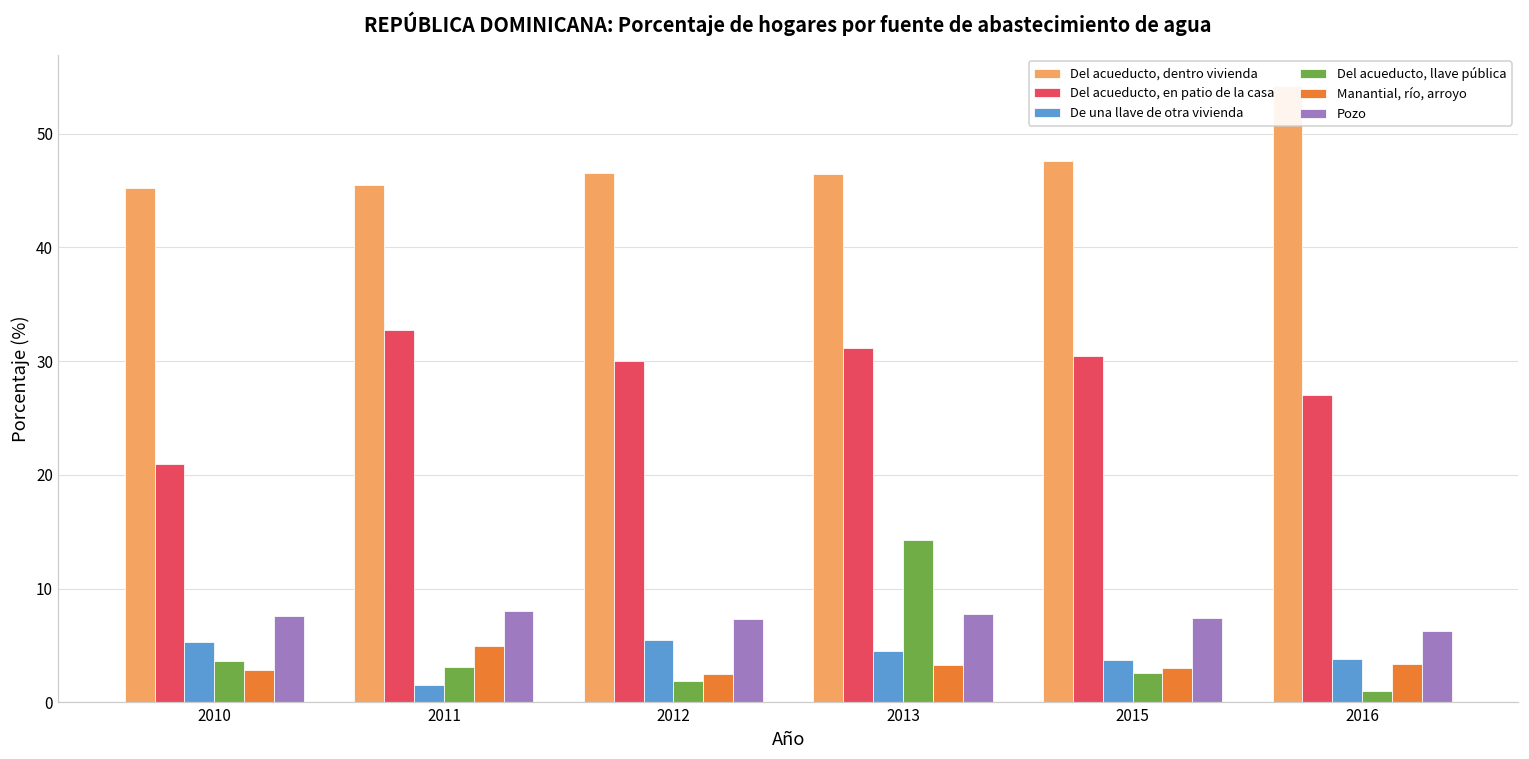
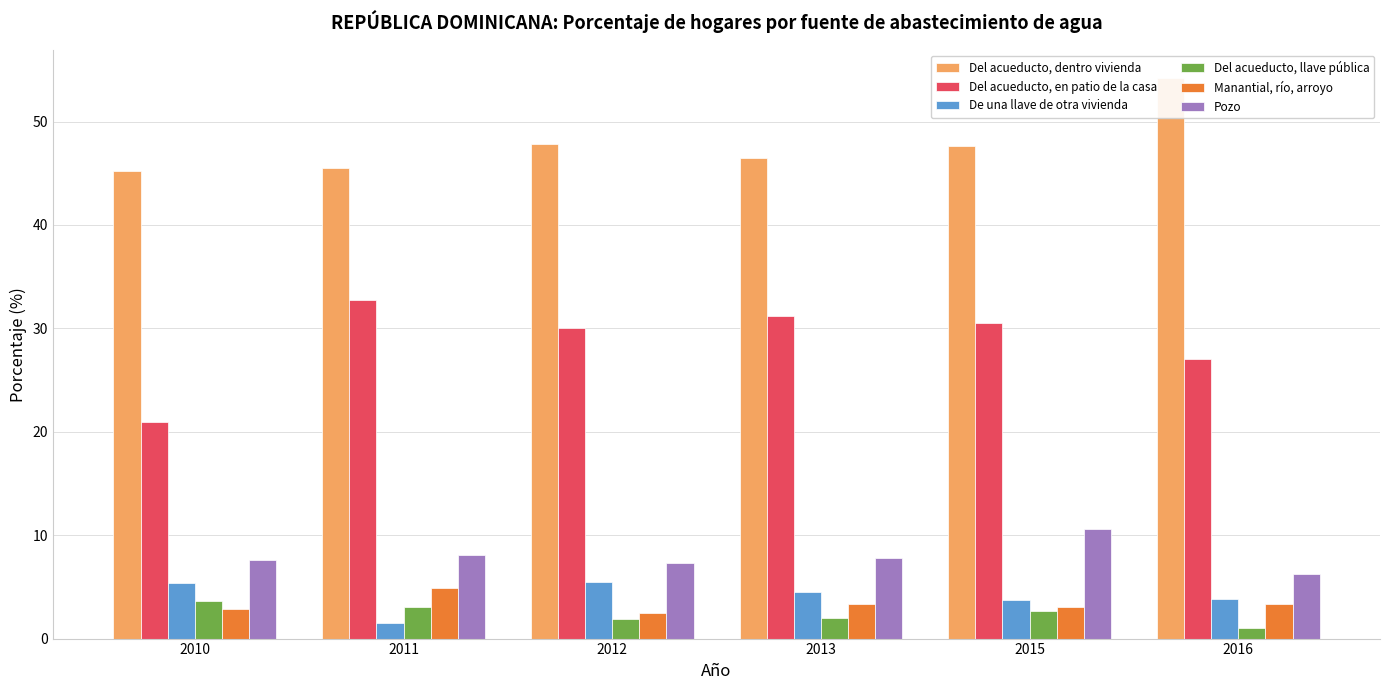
Del acueducto, dentro vivienda, 2012: 46.6 -> 47.8
Del acueducto, llave pública, 2013: 14.3 -> 2.0
Pozo, 2015: 7.4 -> 10.6
